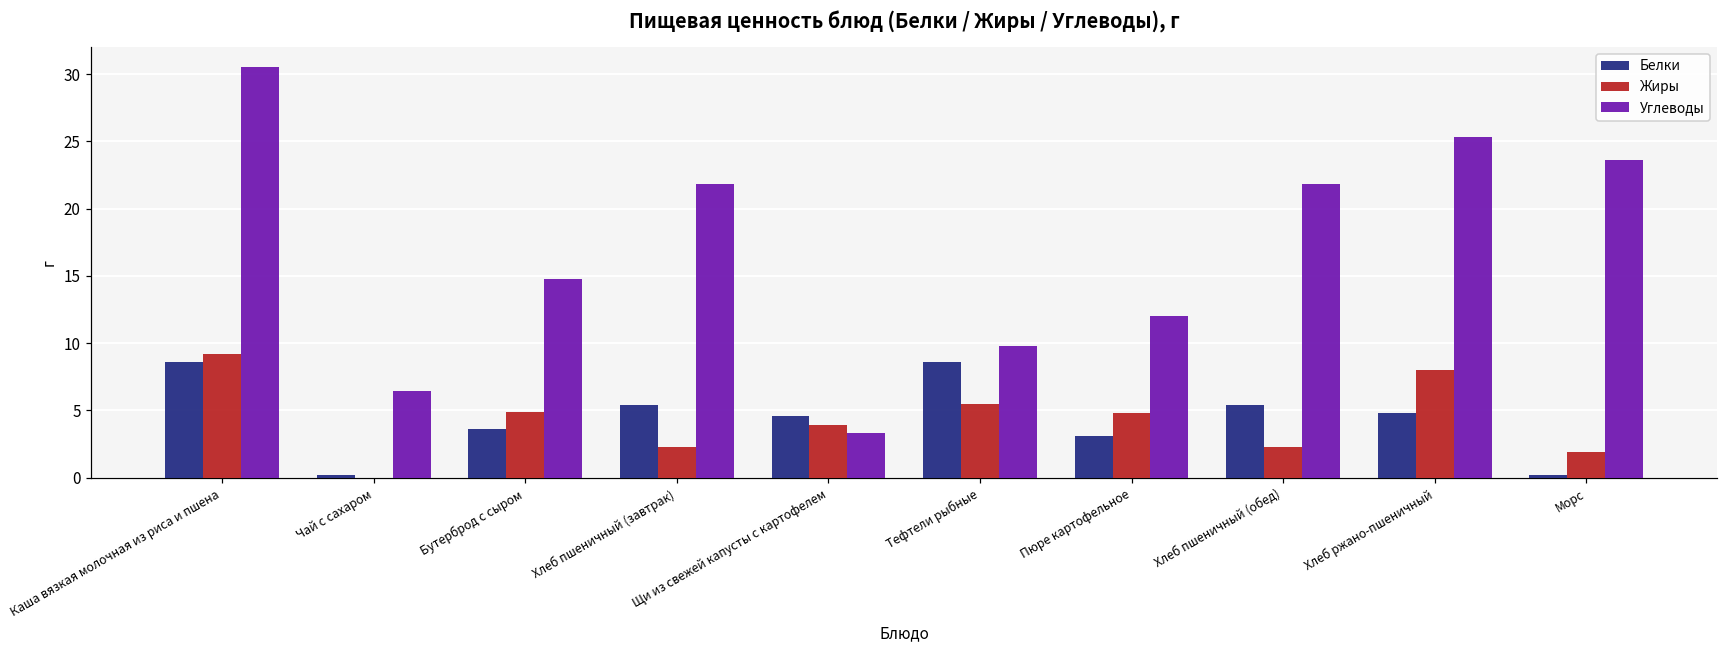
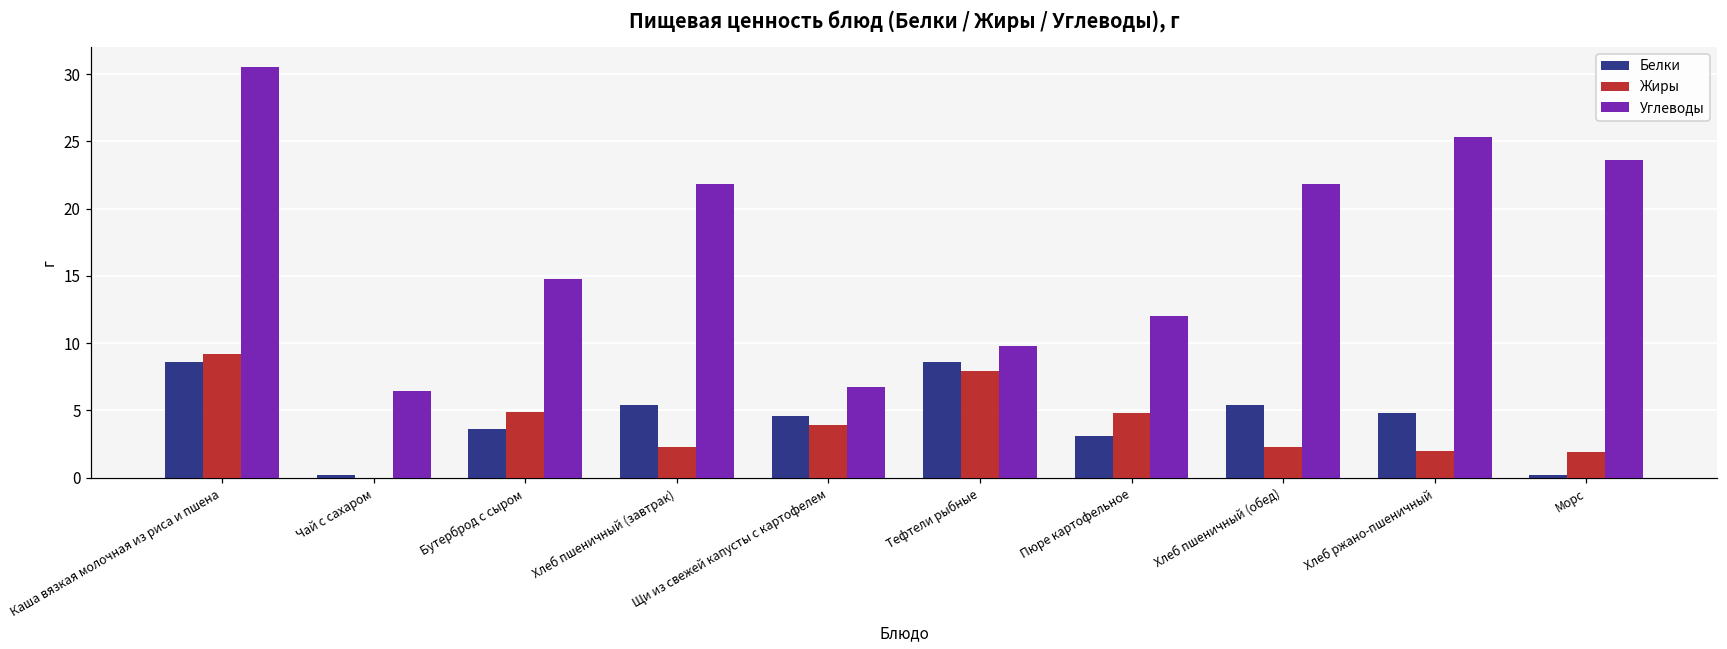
Углеводы, Щи из свежей капусты с картофелем: 3.3 -> 6.7
Жиры, Тефтели рыбные: 5.5 -> 7.9
Жиры, Хлеб ржано-пшеничный: 8 -> 2
